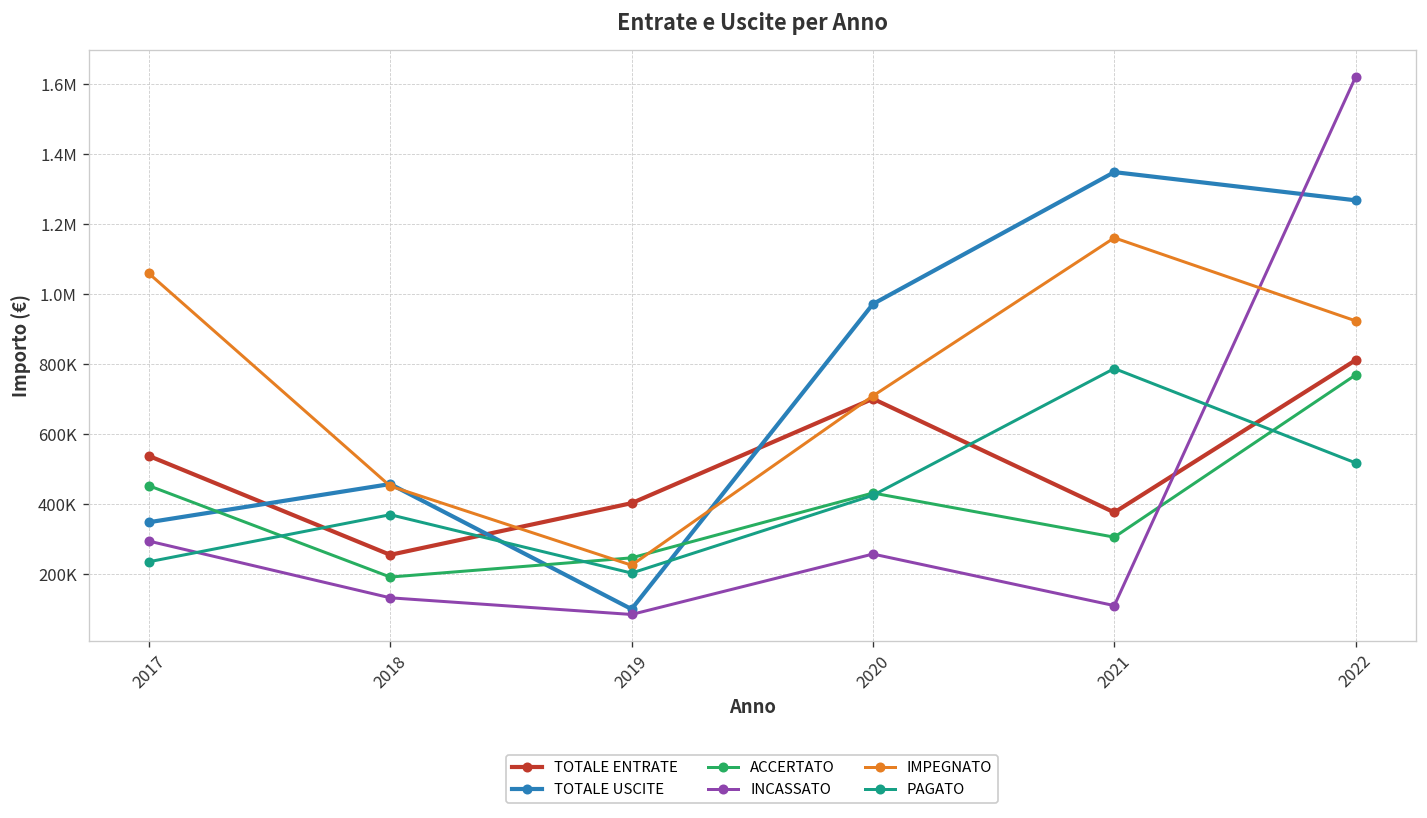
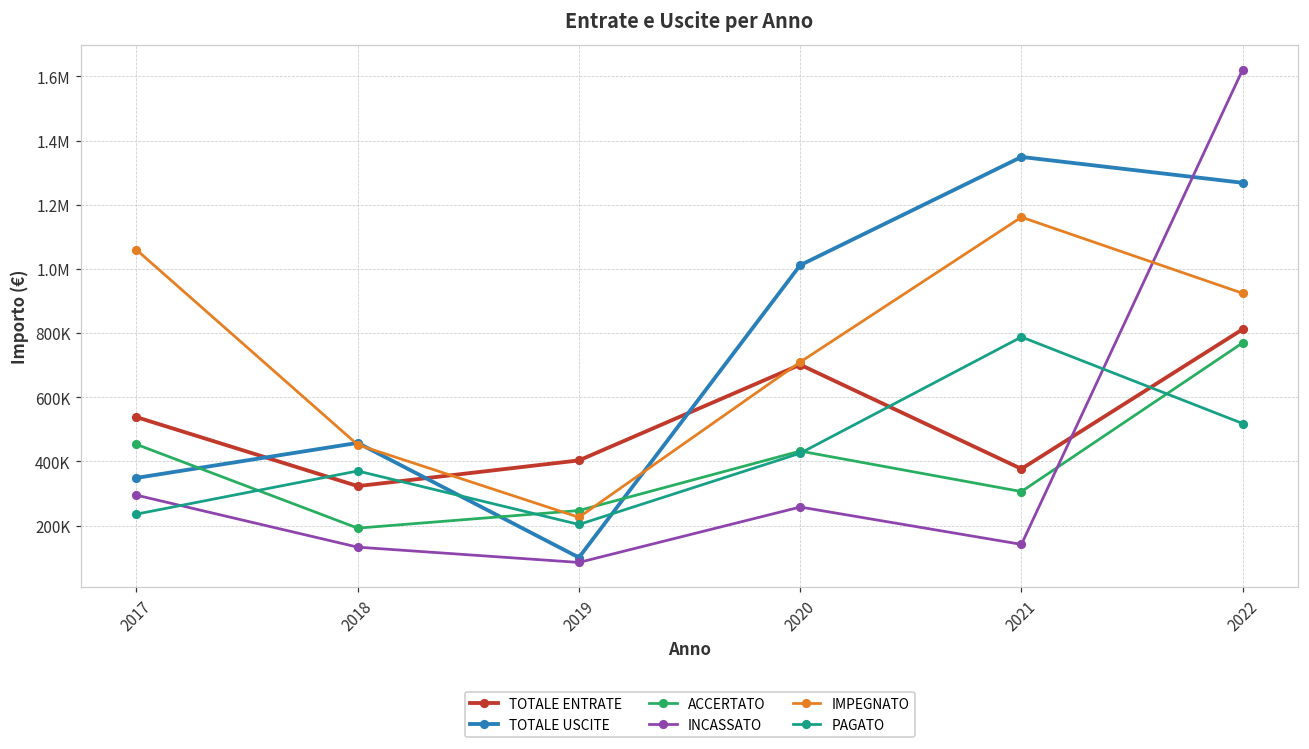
TOTALE ENTRATE, 2018: 260000 -> 320000
TOTALE USCITE, 2020: 970000 -> 1010000
INCASSATO, 2021: 110000 -> 140000
